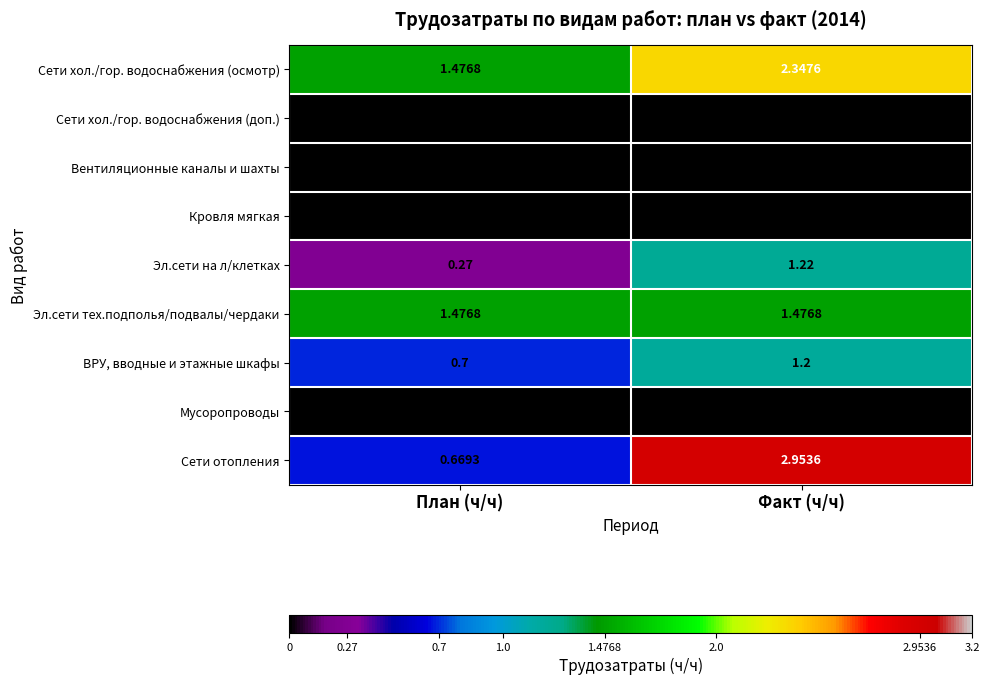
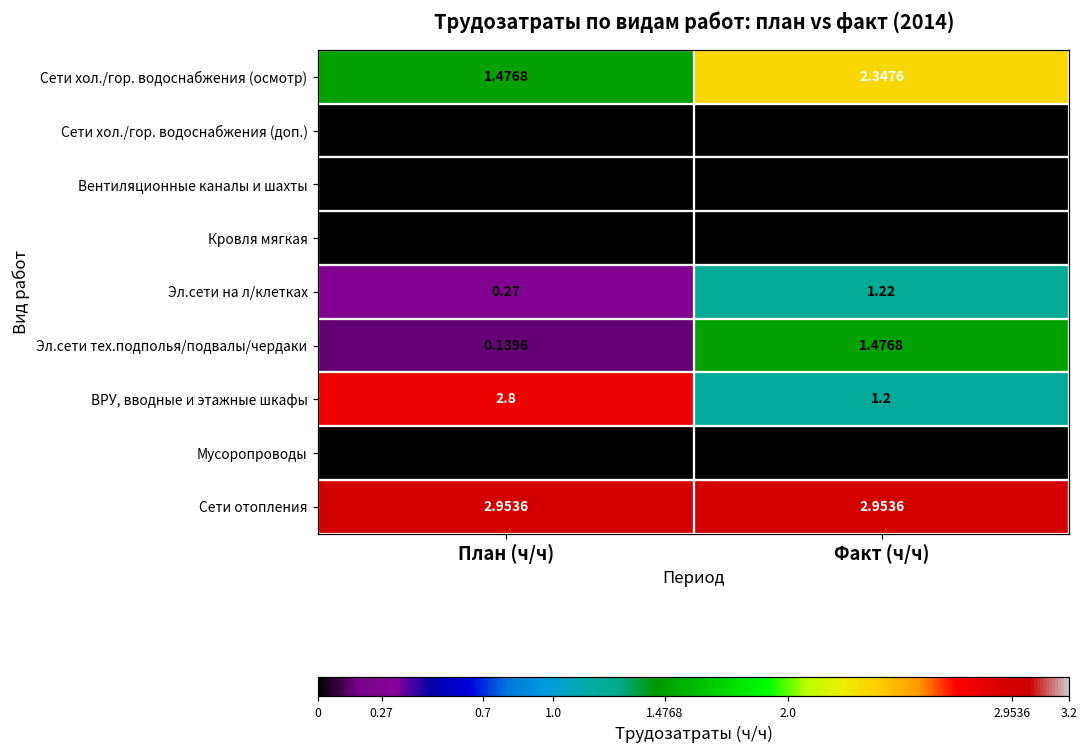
Эл.сети тех.подполья/подвалы/чердаки, План (ч/ч): 1.4768 -> 0.1396
ВРУ, вводные и этажные шкафы, План (ч/ч): 0.7 -> 2.8
Сети отопления, План (ч/ч): 0.6693 -> 2.9536
